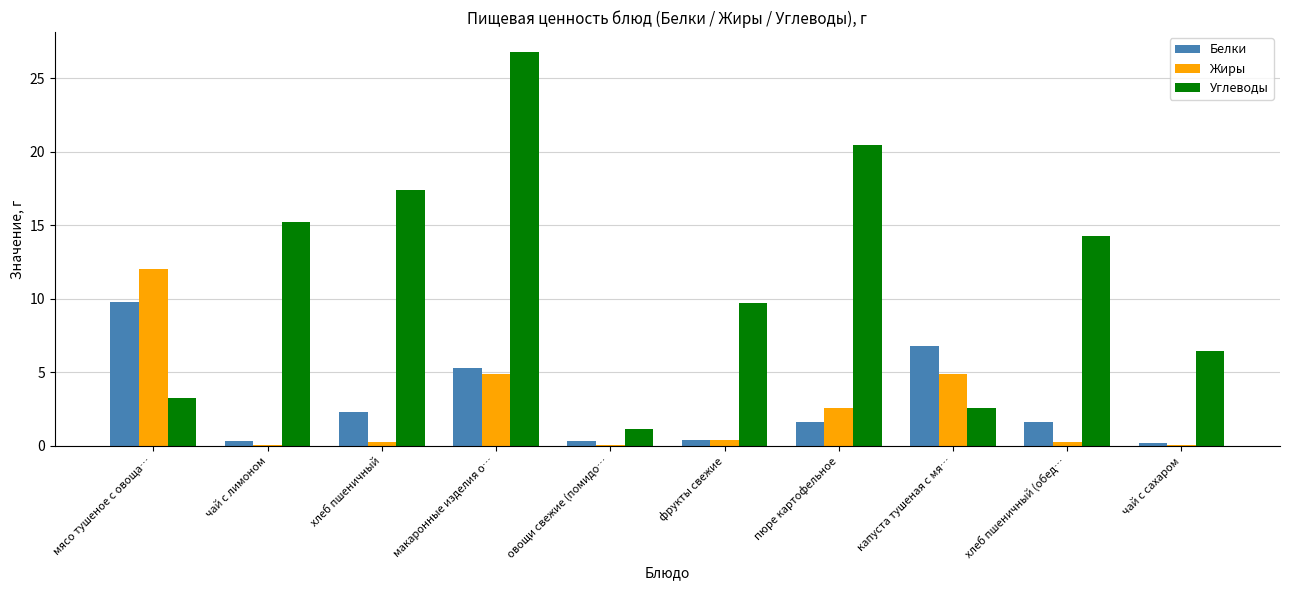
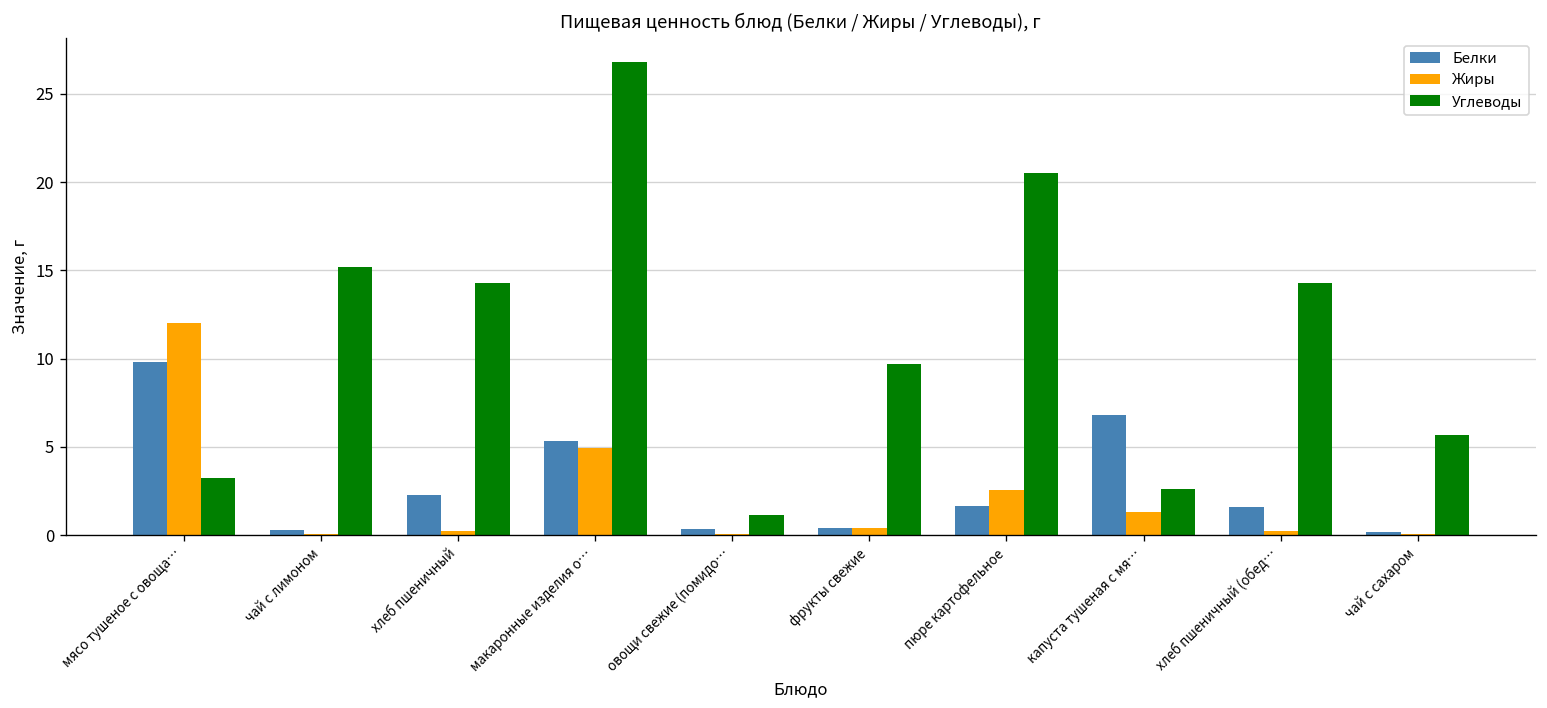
Углеводы, хлеб пшеничный: 17.4 -> 14.3
Жиры, капуста тушеная с мя…: 4.9 -> 1.3
Углеводы, чай с сахаром: 6.4 -> 5.7
